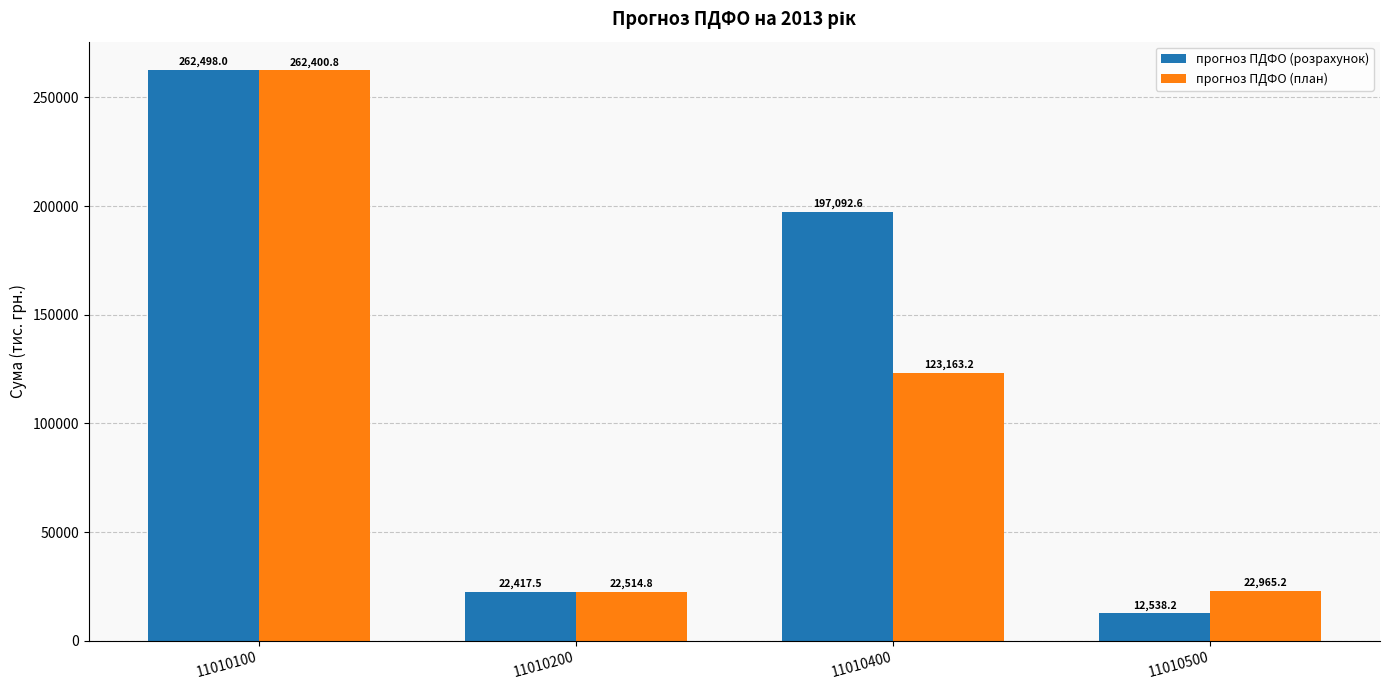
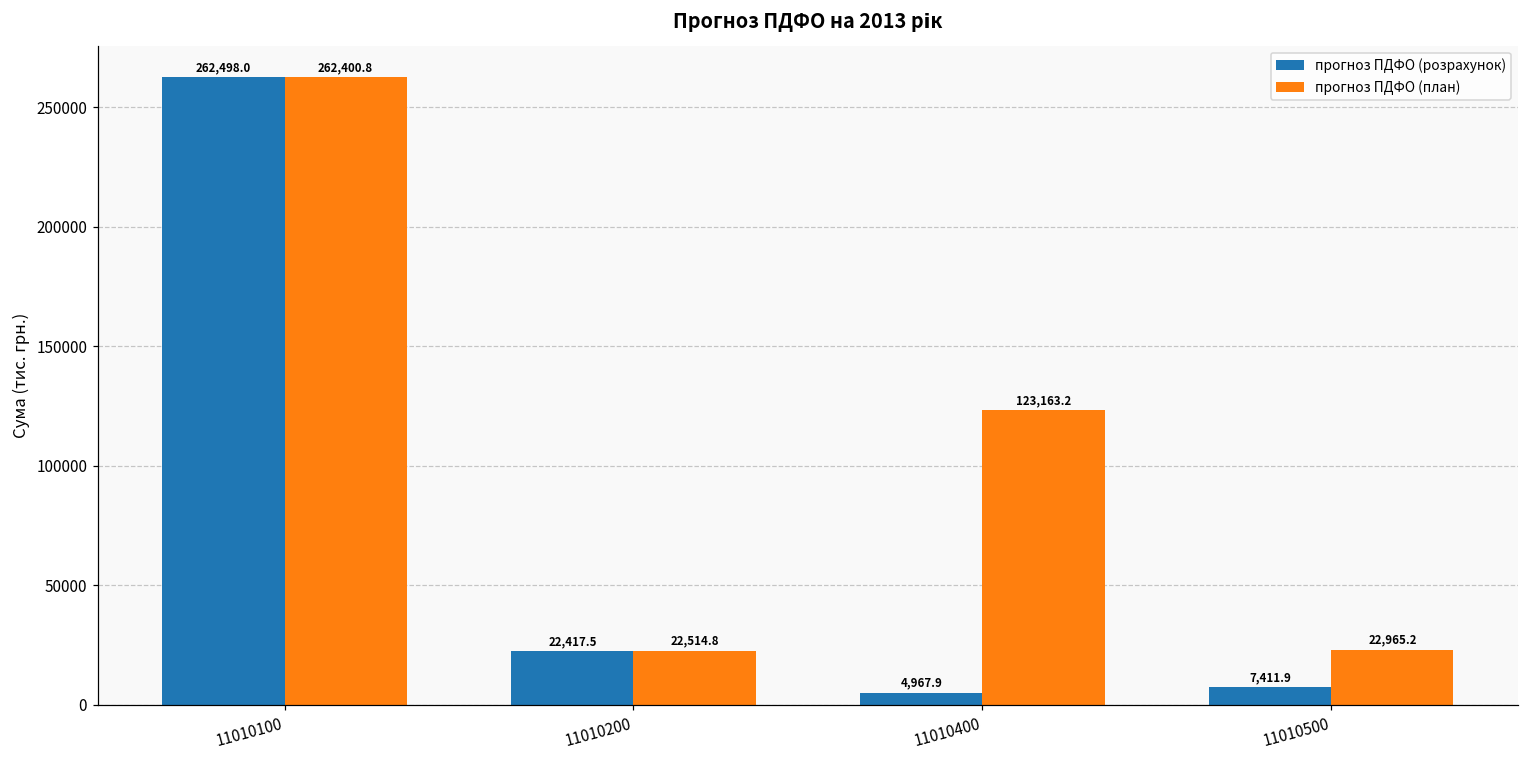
прогноз ПДФО (розрахунок), 11010400: 197,092.6 -> 4,967.9
прогноз ПДФО (розрахунок), 11010500: 12,538.2 -> 7,411.9
